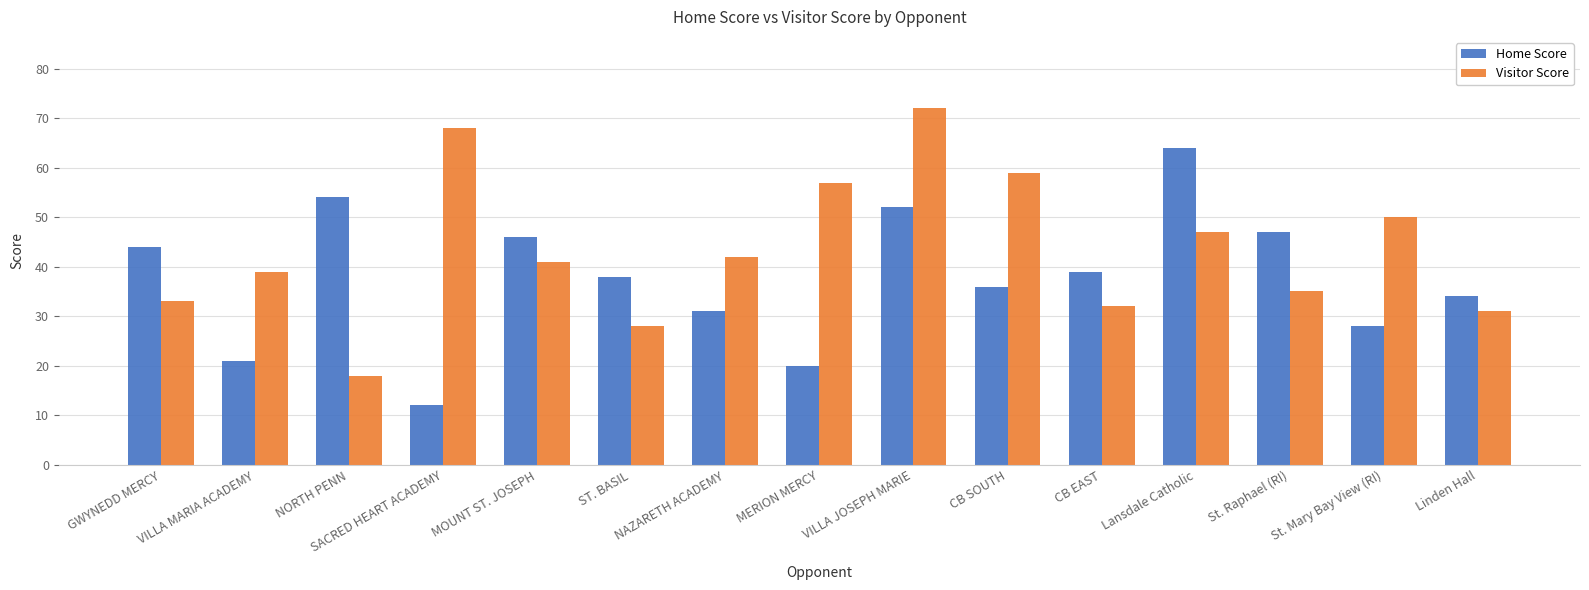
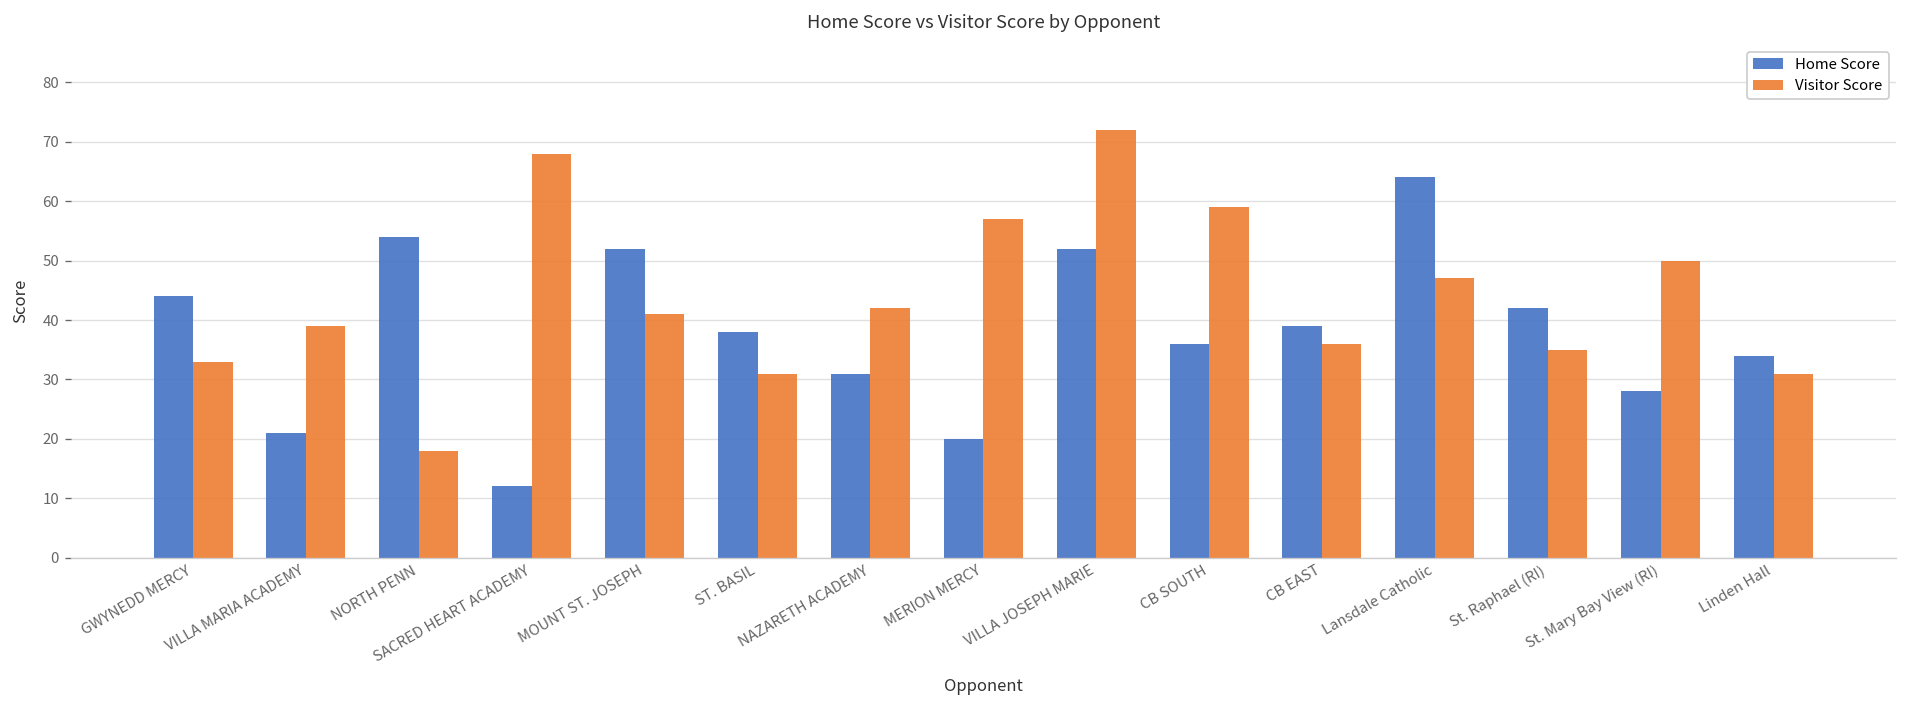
Home Score, MOUNT ST. JOSEPH: 46 -> 52
Visitor Score, ST. BASIL: 28 -> 31
Visitor Score, CB EAST: 32 -> 36
Home Score, St. Raphael (RI): 47 -> 42
